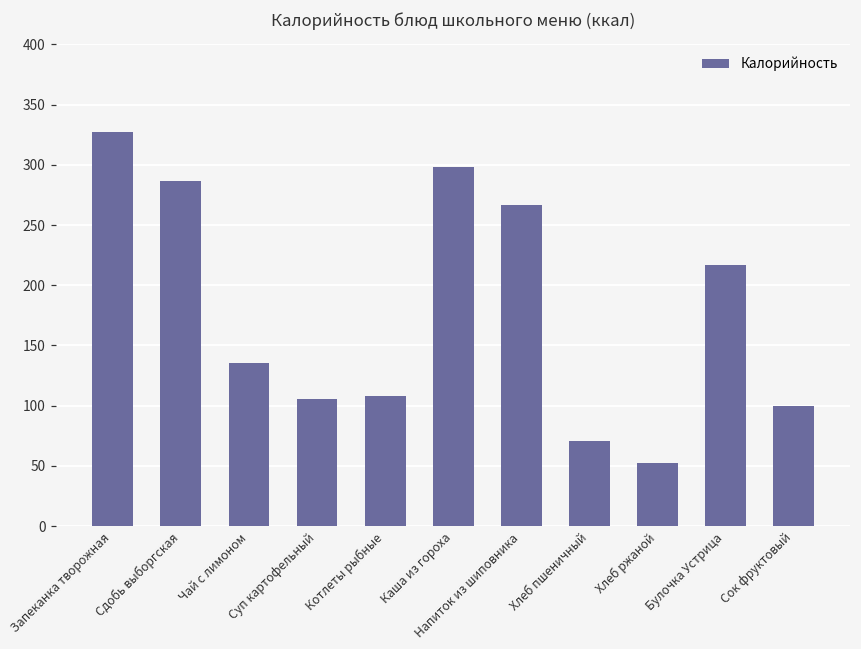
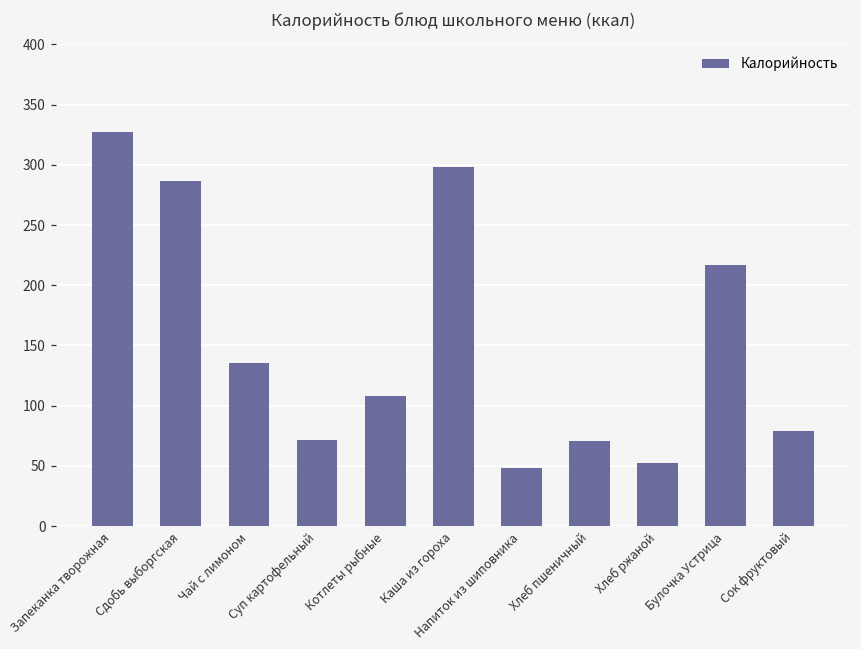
Суп картофельный: 105 -> 72
Напиток из шиповника: 267 -> 48
Сок фруктовый: 100 -> 79
